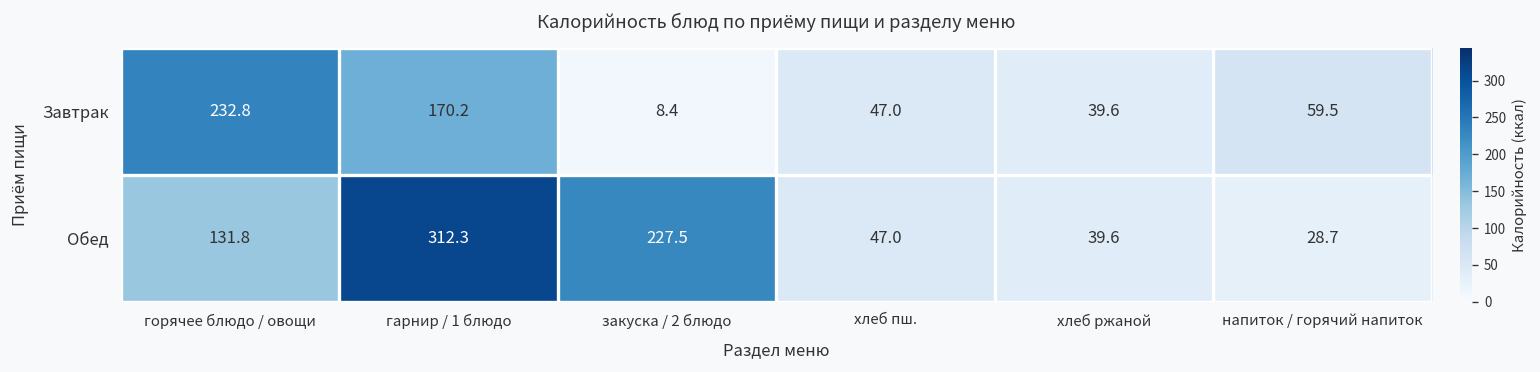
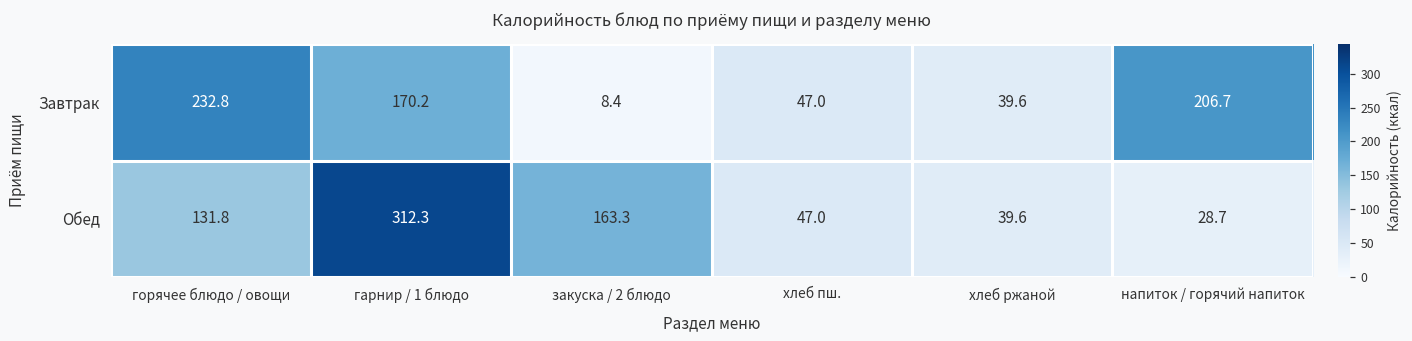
Завтрак, напиток / горячий напиток: 59.5 -> 206.7
Обед, закуска / 2 блюдо: 227.5 -> 163.3
